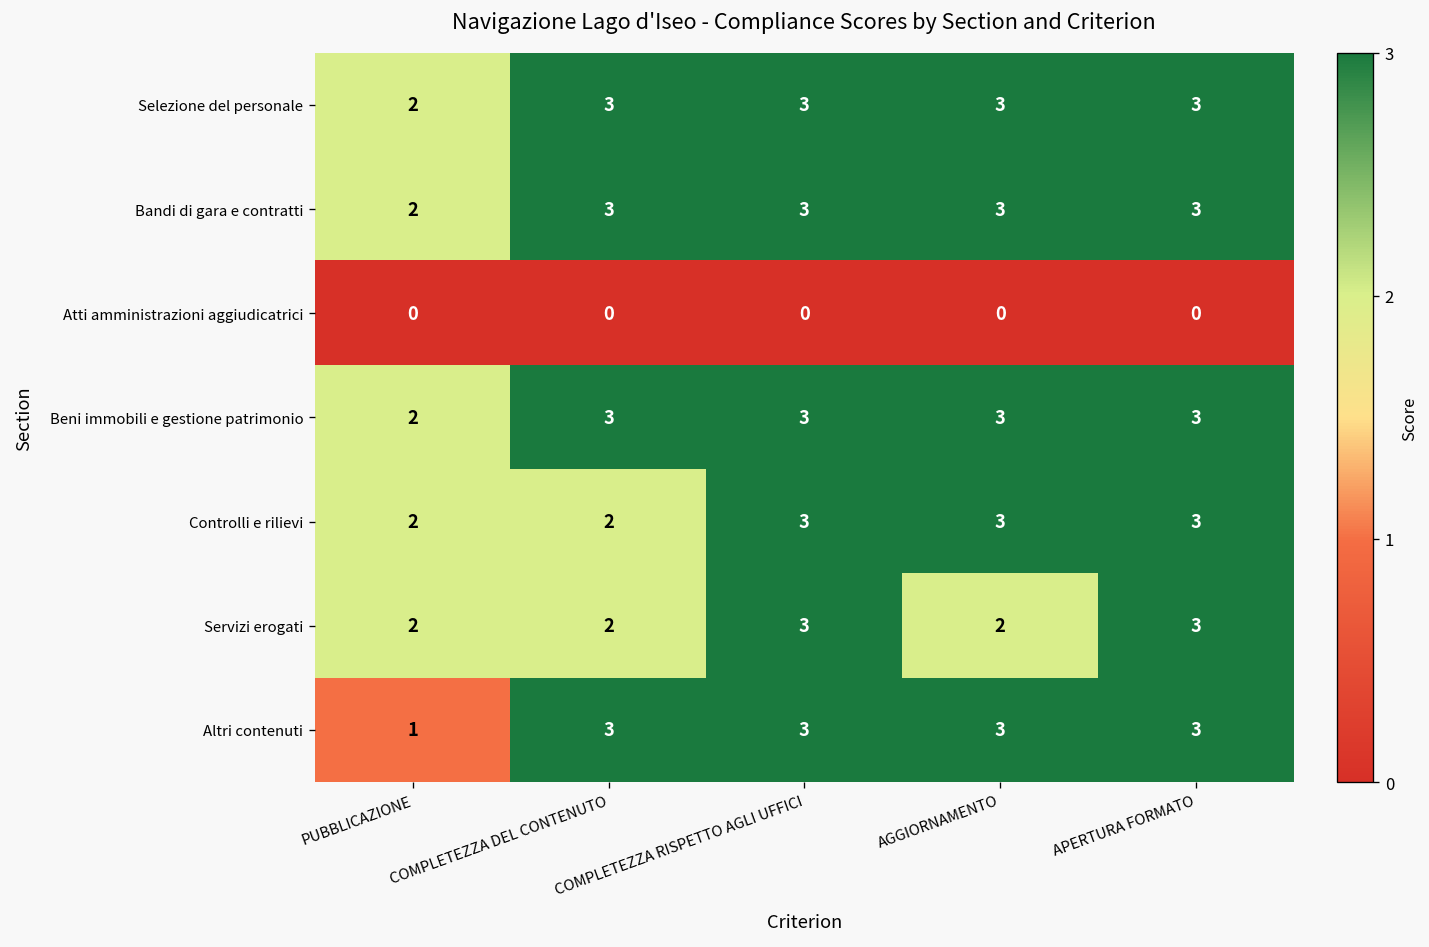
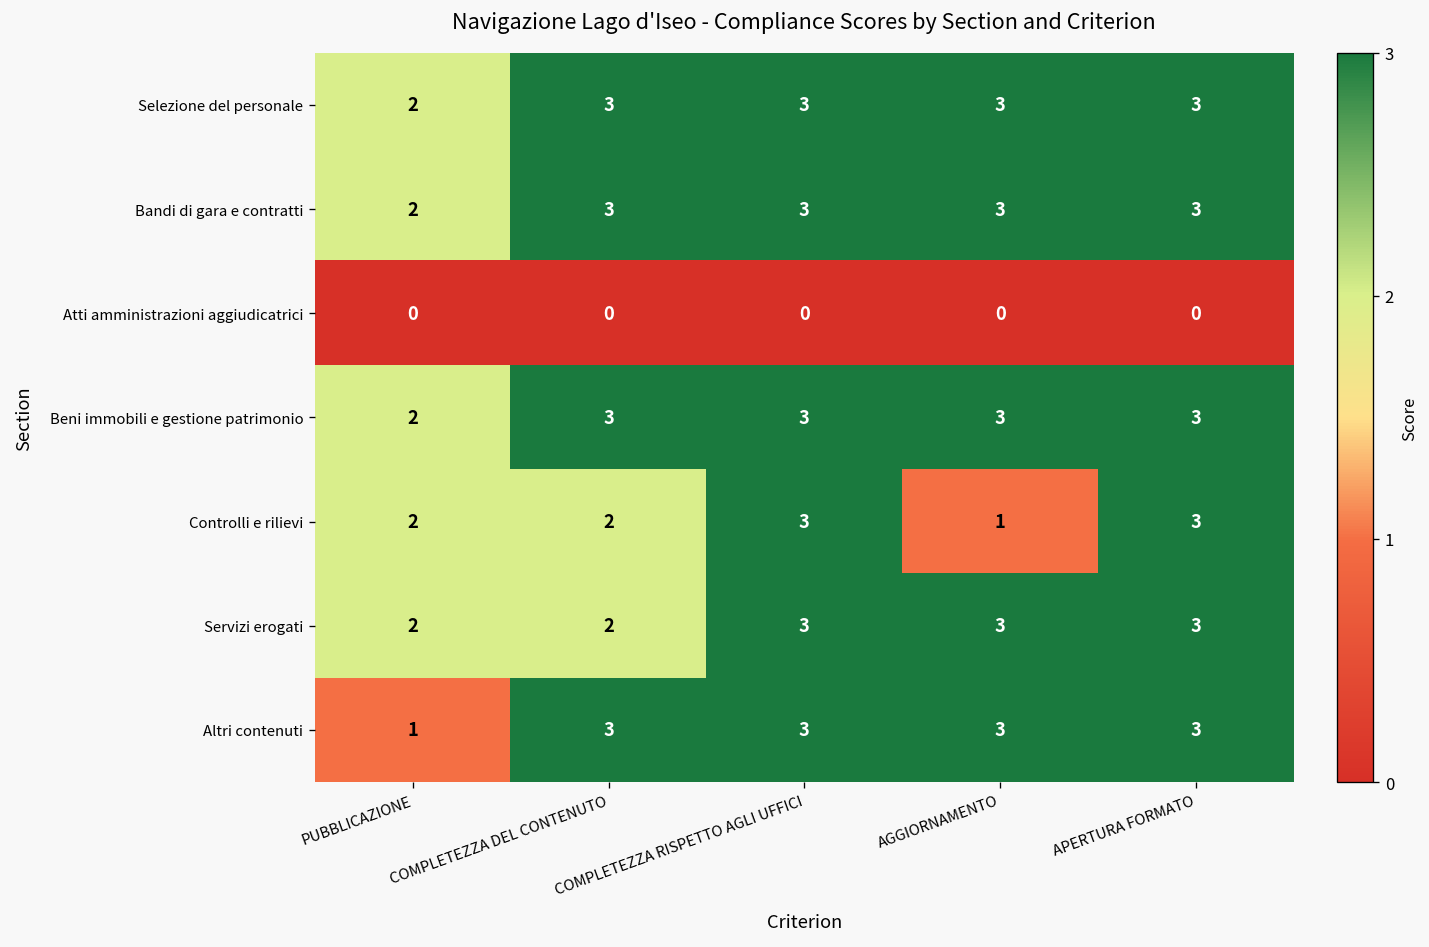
Controlli e rilievi, AGGIORNAMENTO: 3 -> 1
Servizi erogati, AGGIORNAMENTO: 2 -> 3
